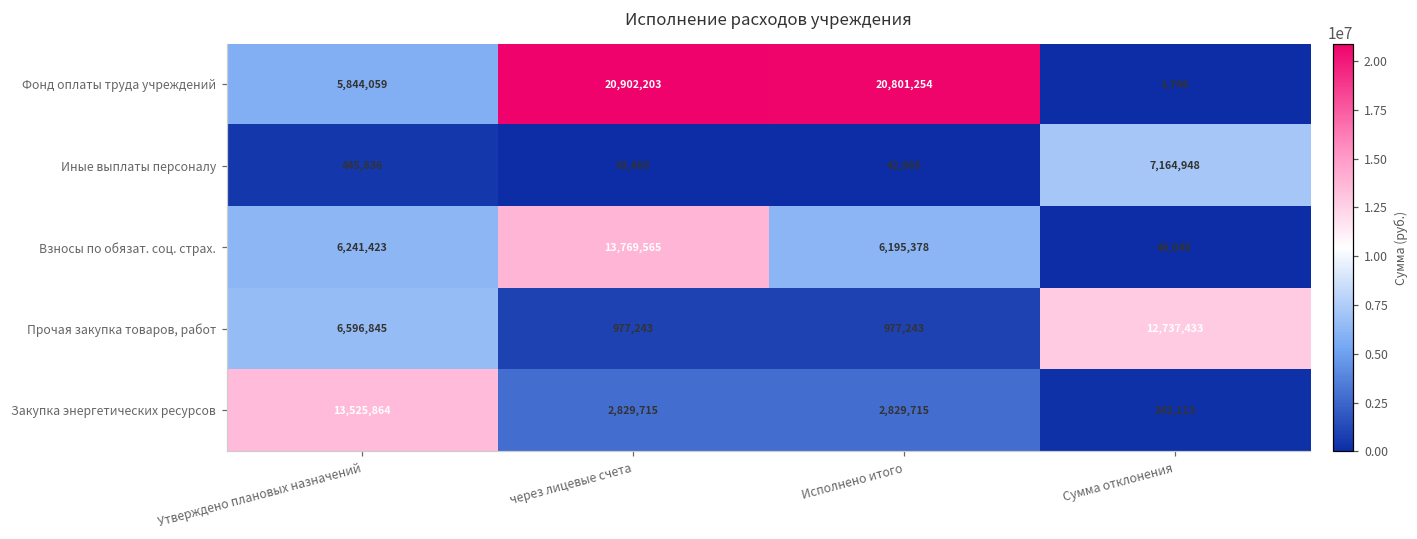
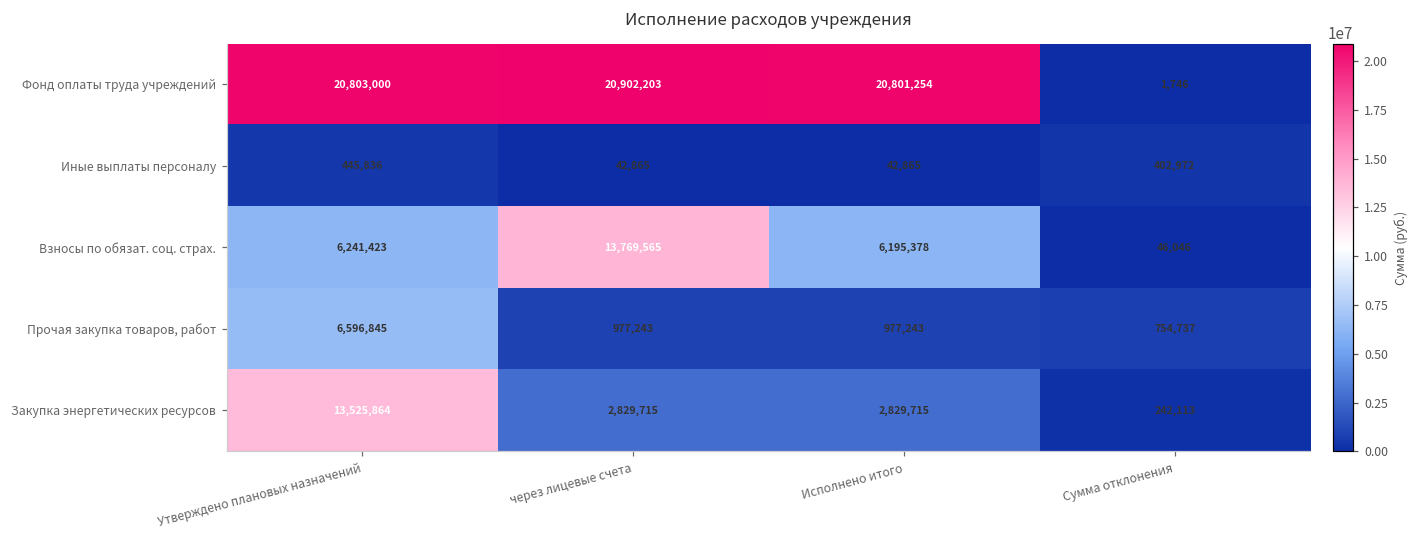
Фонд оплаты труда учреждений, Утверждено плановых назначений: 5,844,059 -> 20,803,000
Иные выплаты персоналу, Сумма отклонения: 7,164,948 -> 402,972
Прочая закупка товаров, работ, Сумма отклонения: 12,737,433 -> 754,737
